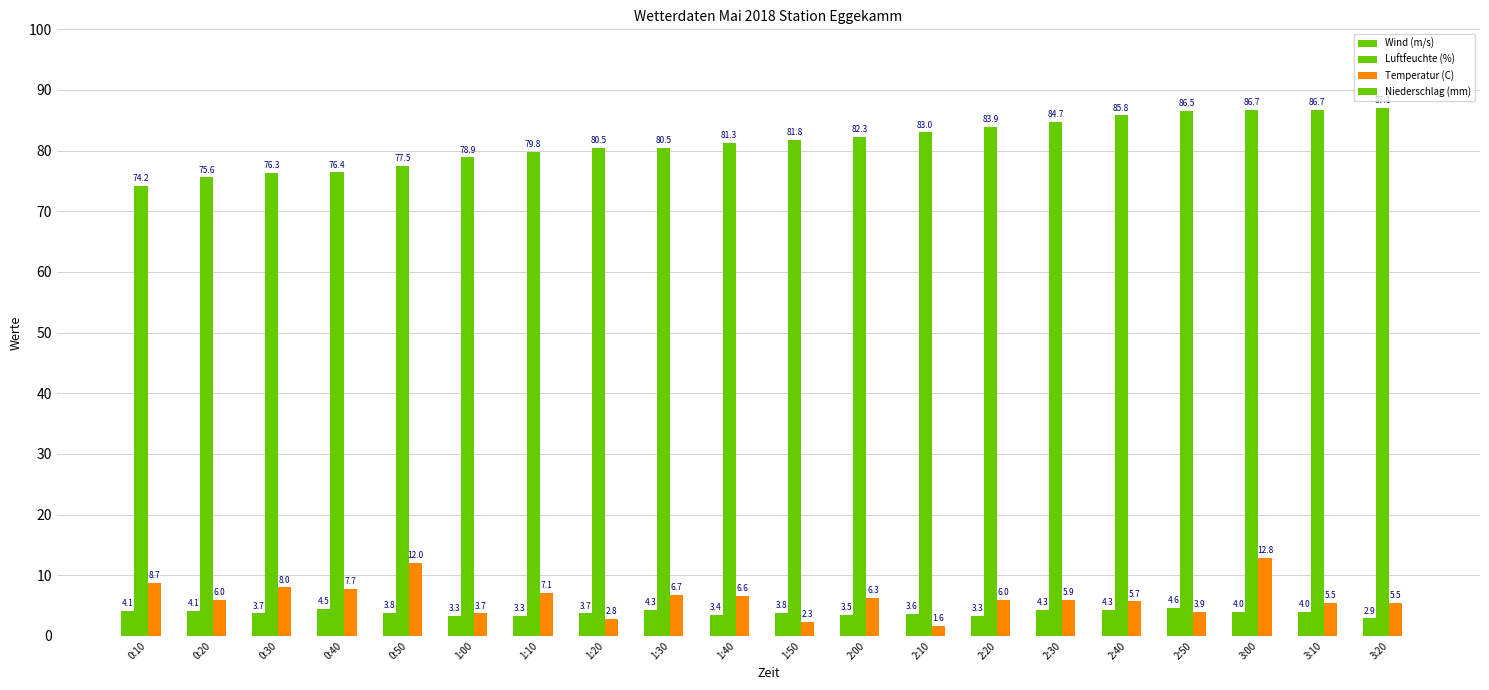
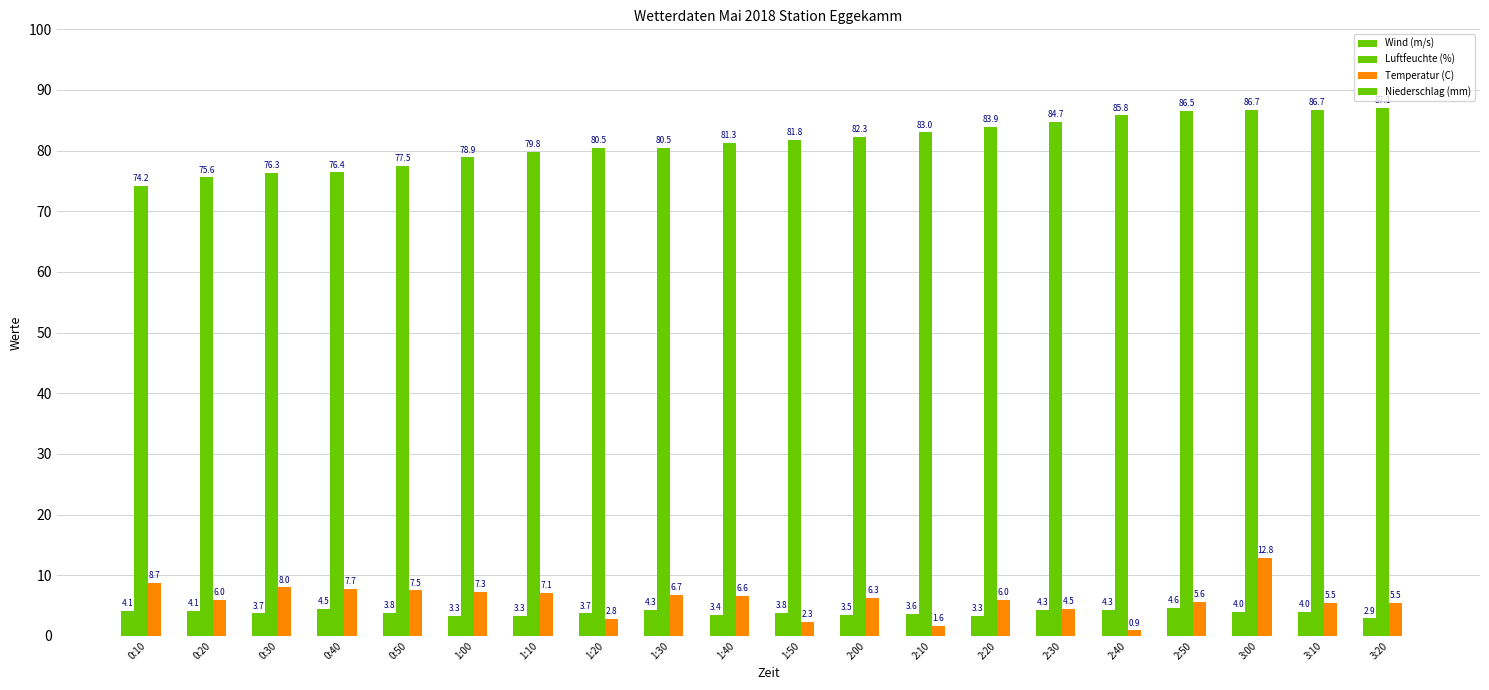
Temperatur (C), 0:50: 12.0 -> 7.5
Temperatur (C), 1:00: 3.7 -> 7.3
Temperatur (C), 2:30: 5.9 -> 4.5
Temperatur (C), 2:40: 5.7 -> 0.9
Temperatur (C), 2:50: 3.9 -> 5.6
